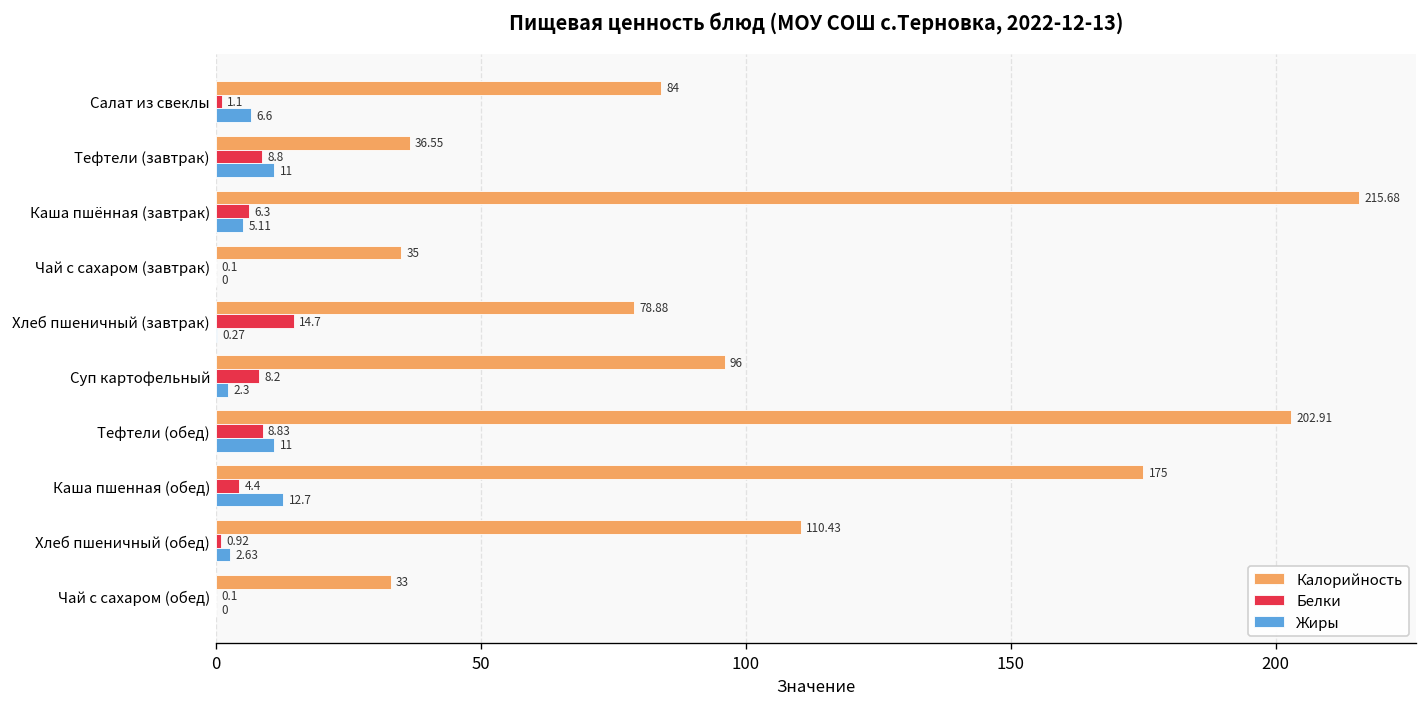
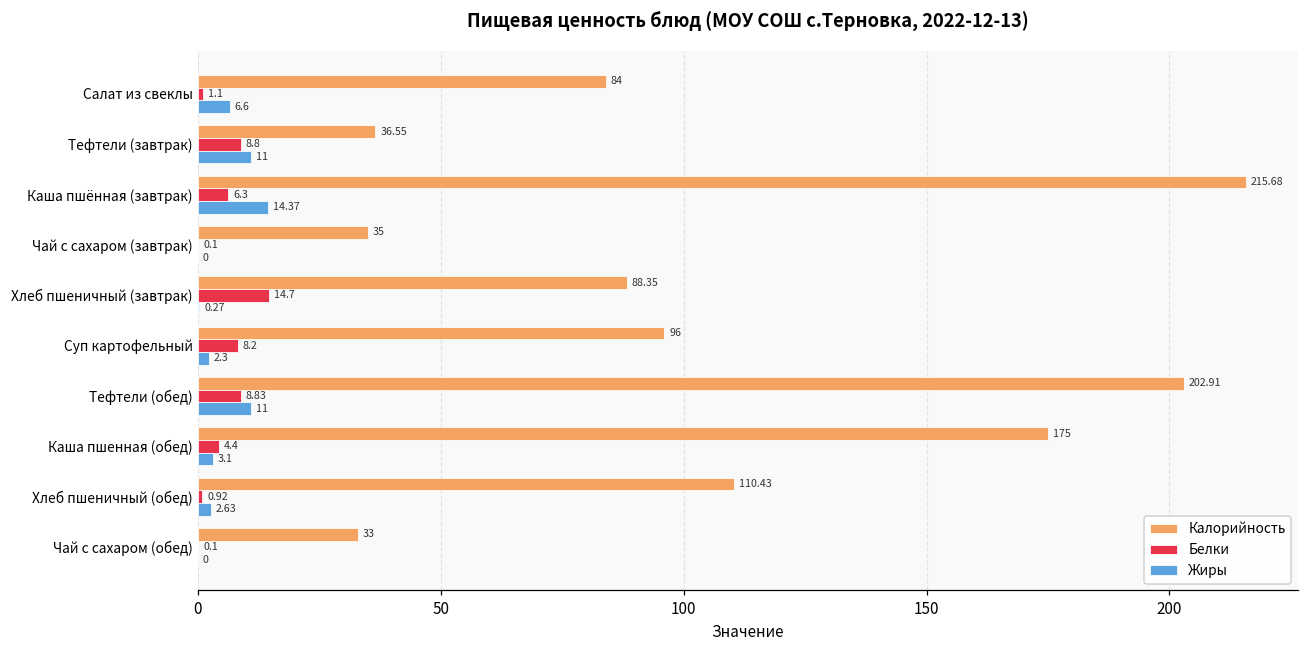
Жиры, Каша пшённая (завтрак): 5.11 -> 14.37
Калорийность, Хлеб пшеничный (завтрак): 78.88 -> 88.35
Жиры, Каша пшенная (обед): 12.7 -> 3.1
